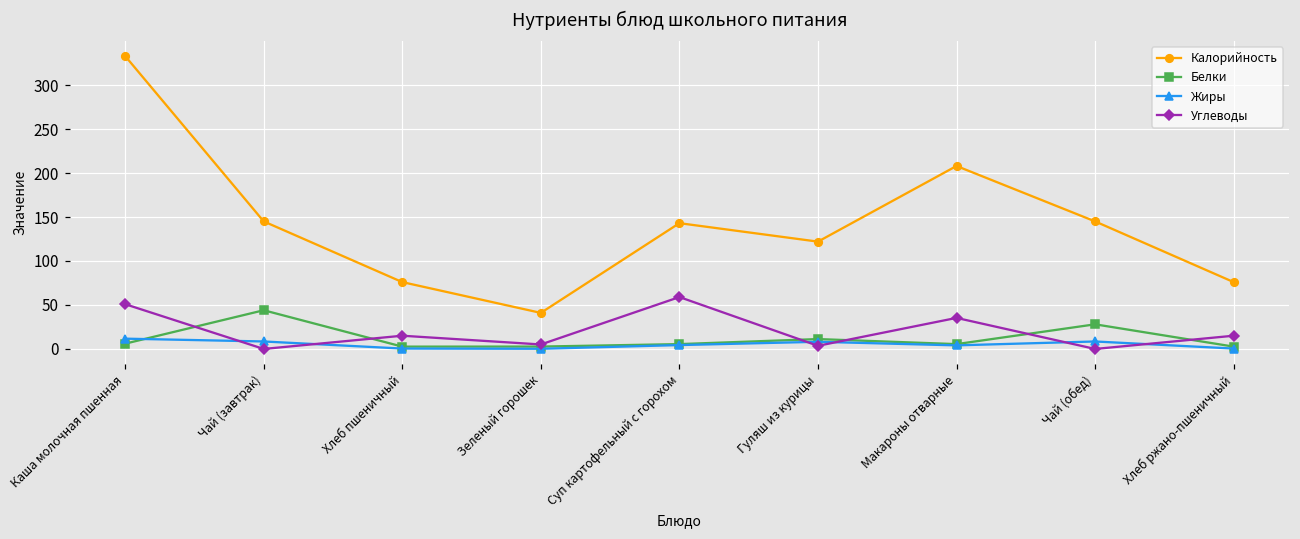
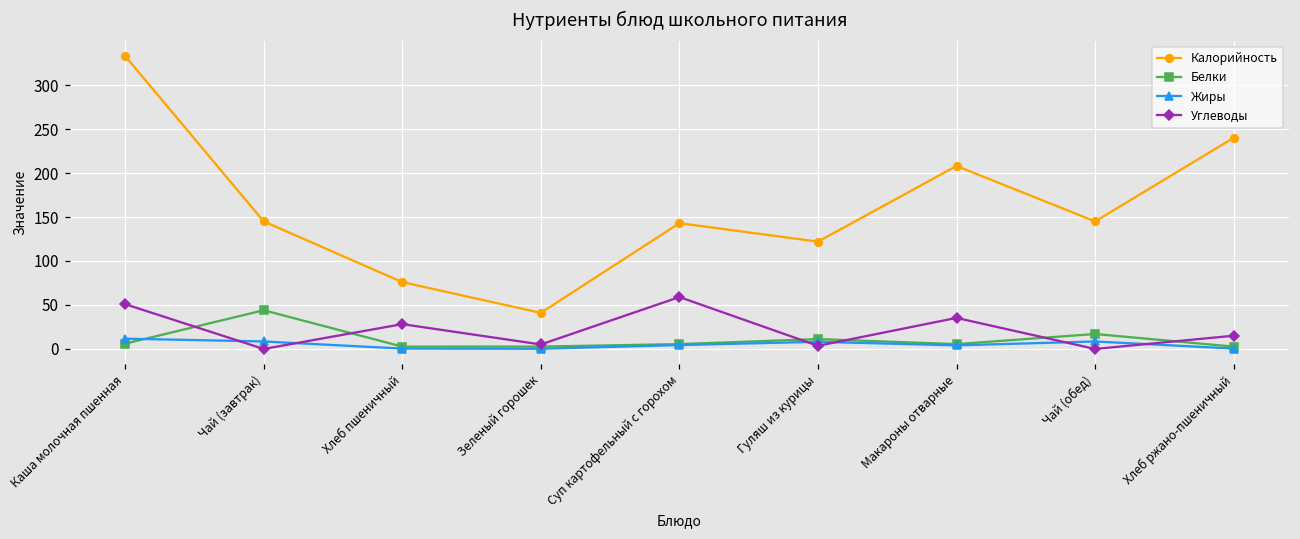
Углеводы, Хлеб пшеничный: 20 -> 30
Белки, Чай (обед): 30 -> 20
Калорийность, Хлеб ржано-пшеничный: 80 -> 240
